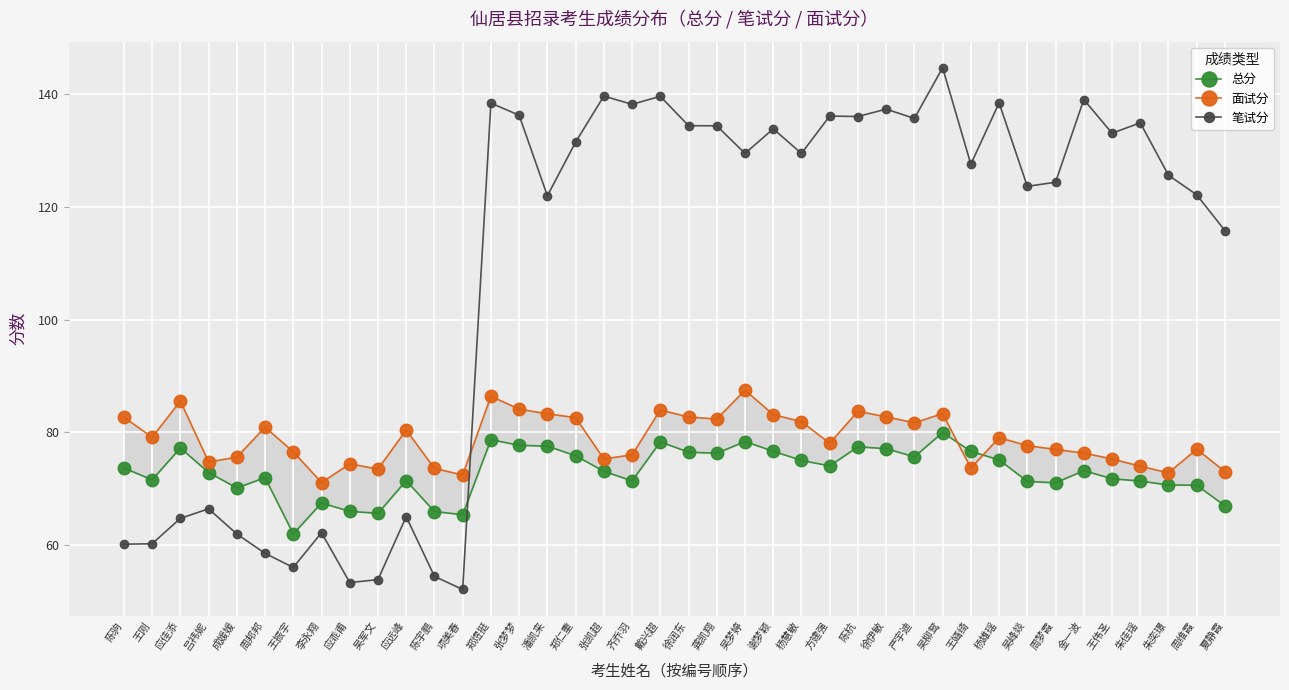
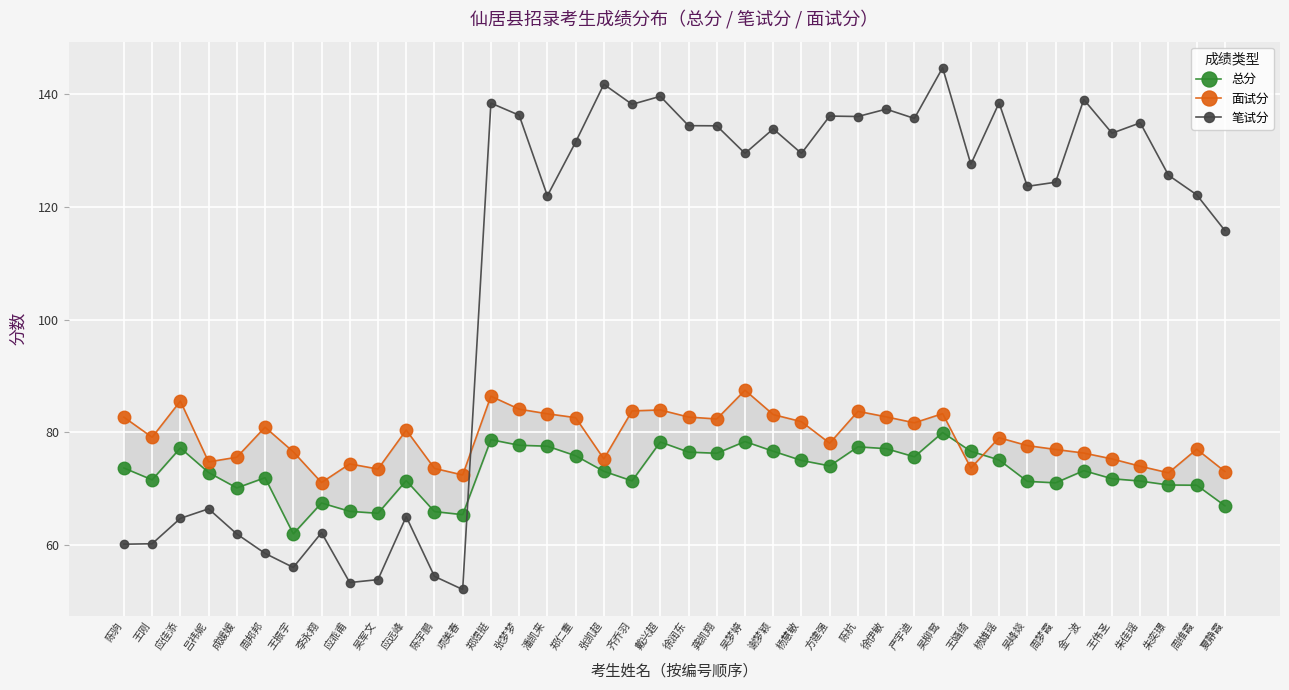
笔试分, 张凯超: 140 -> 142
面试分, 齐乔羽: 76 -> 84
